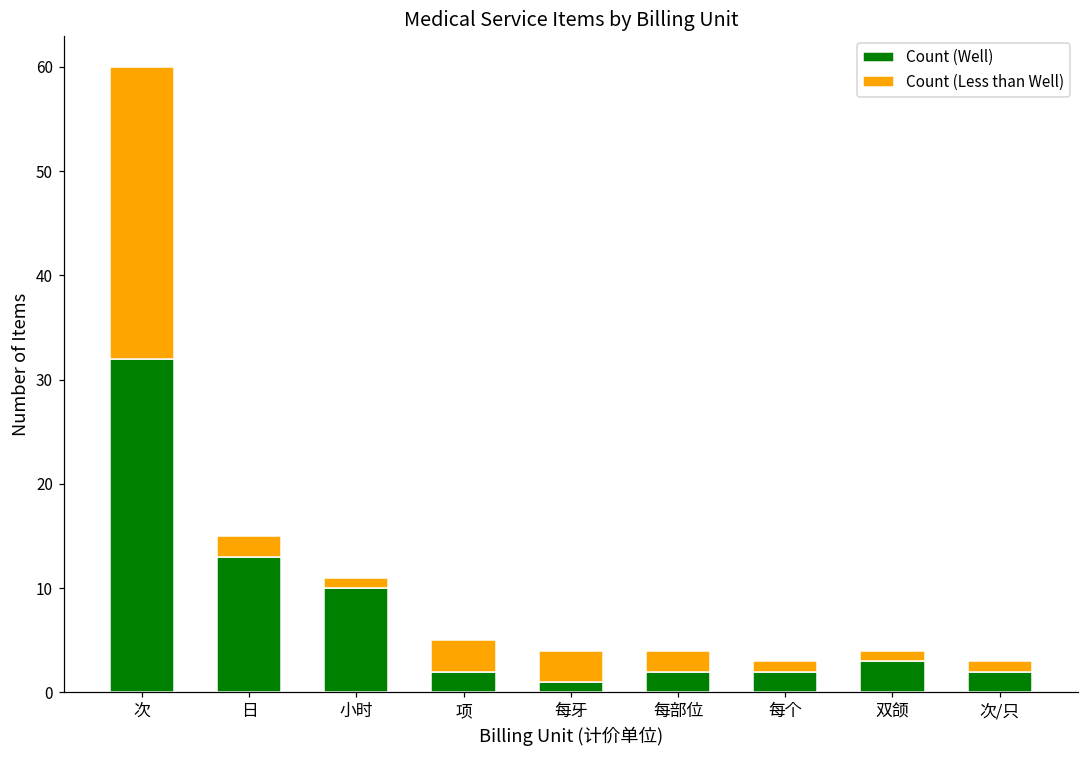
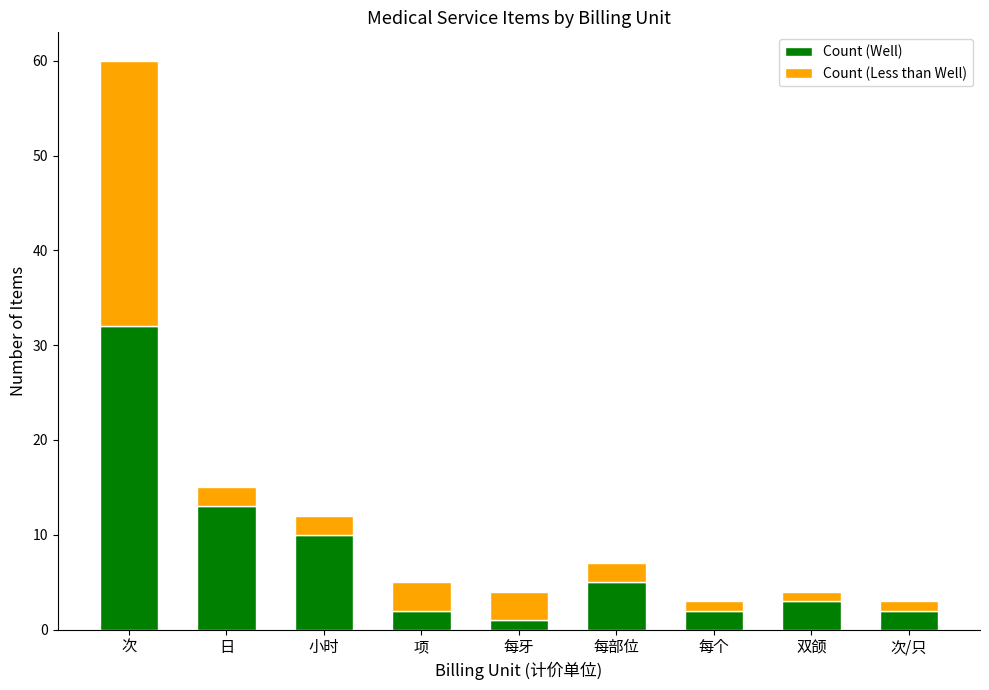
Count (Less than Well), 小时: 1 -> 2
Count (Well), 每部位: 2 -> 5
